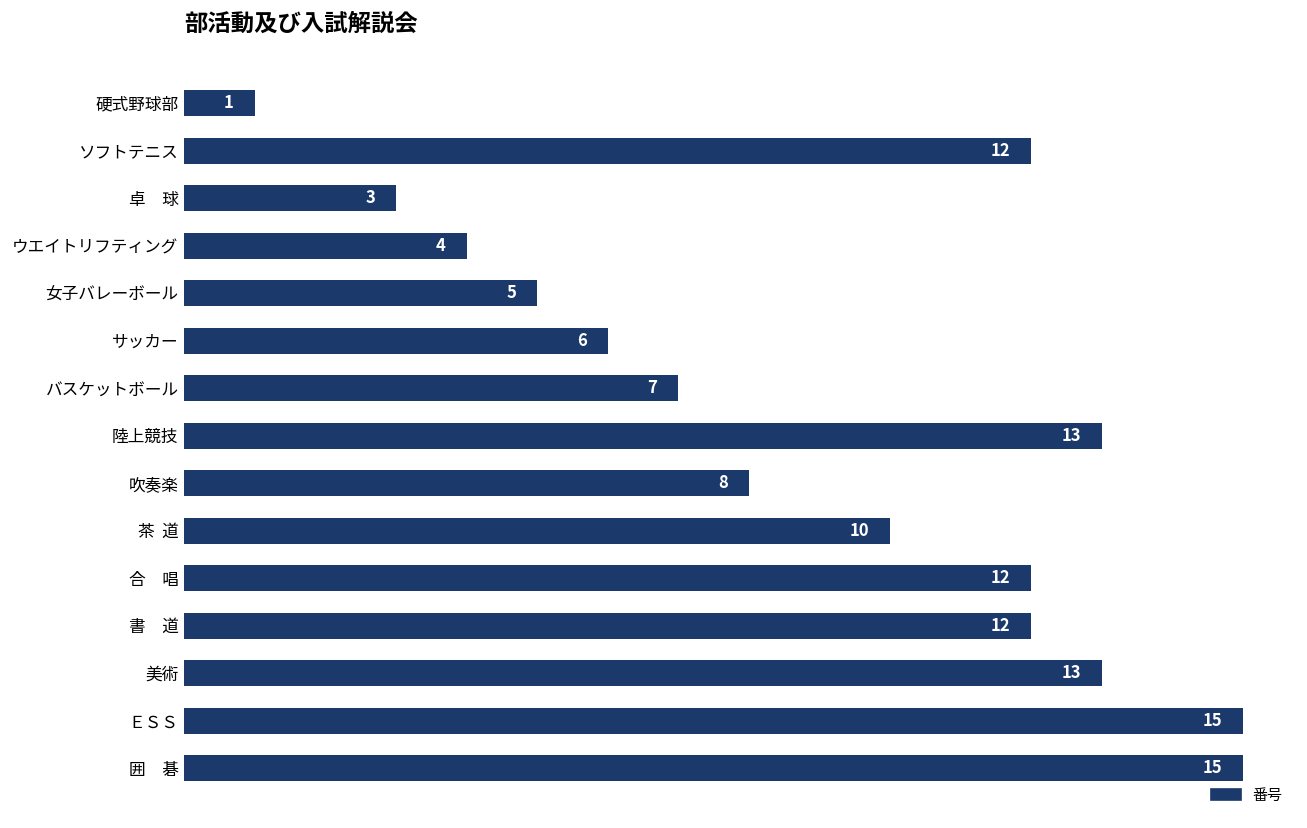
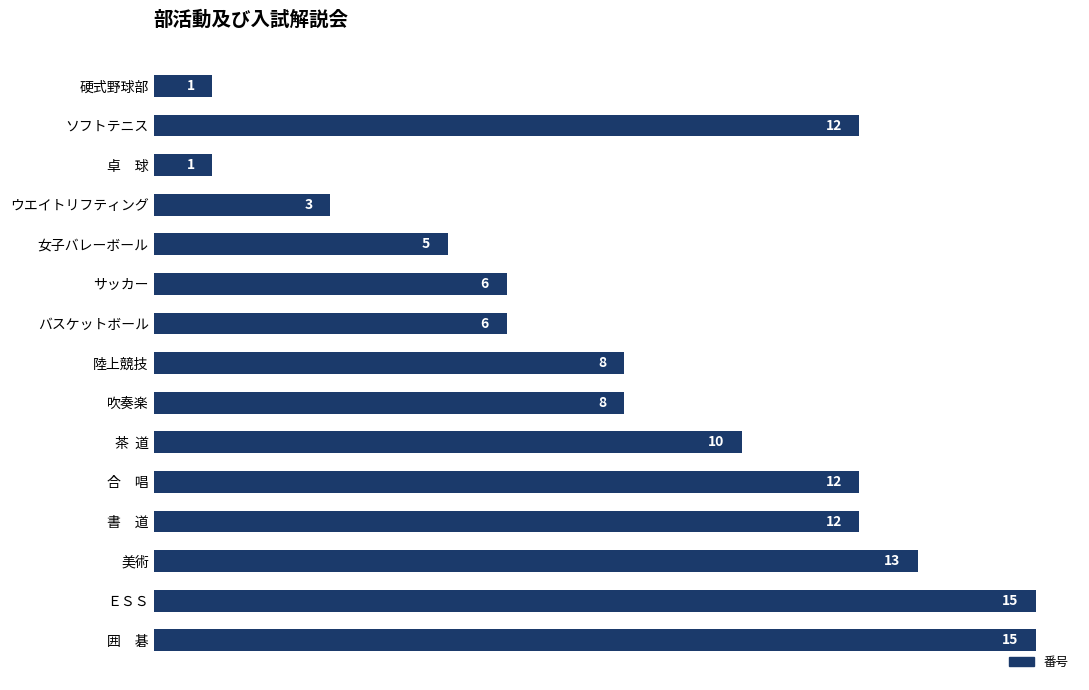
卓 球: 3 -> 1
ウエイトリフティング: 4 -> 3
バスケットボール: 7 -> 6
陸上競技: 13 -> 8
